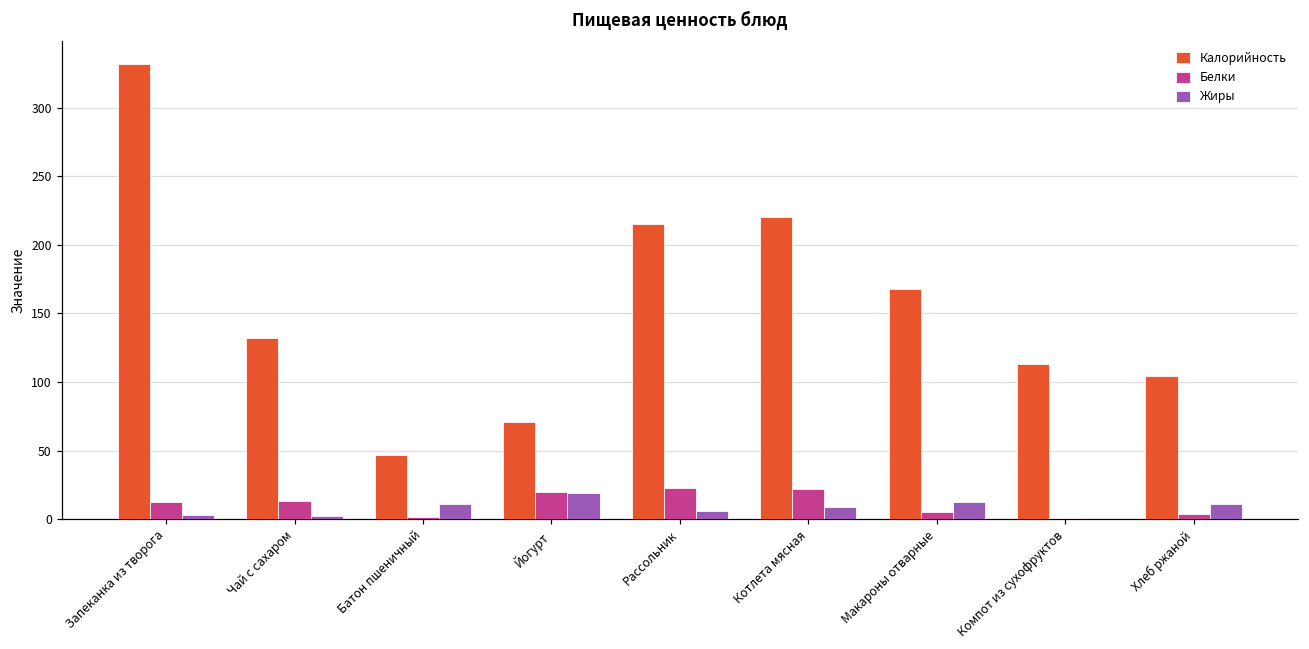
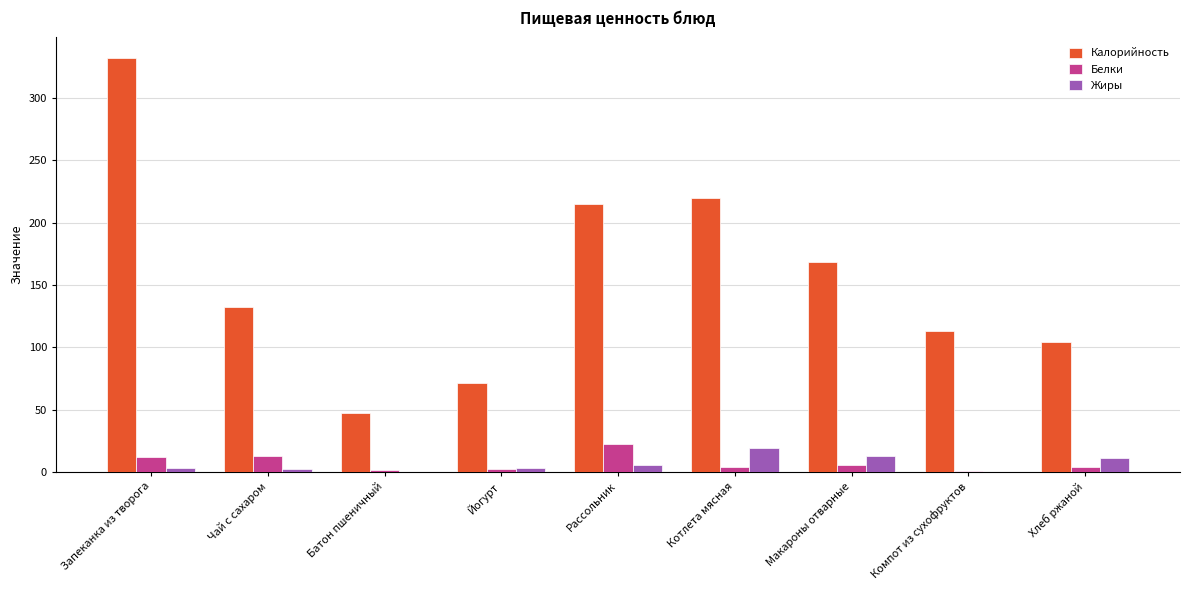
Жиры, Батон пшеничный: 11 -> 0
Белки, Йогурт: 20 -> 3
Жиры, Йогурт: 19 -> 3
Белки, Котлета мясная: 22 -> 4
Жиры, Котлета мясная: 9 -> 20
